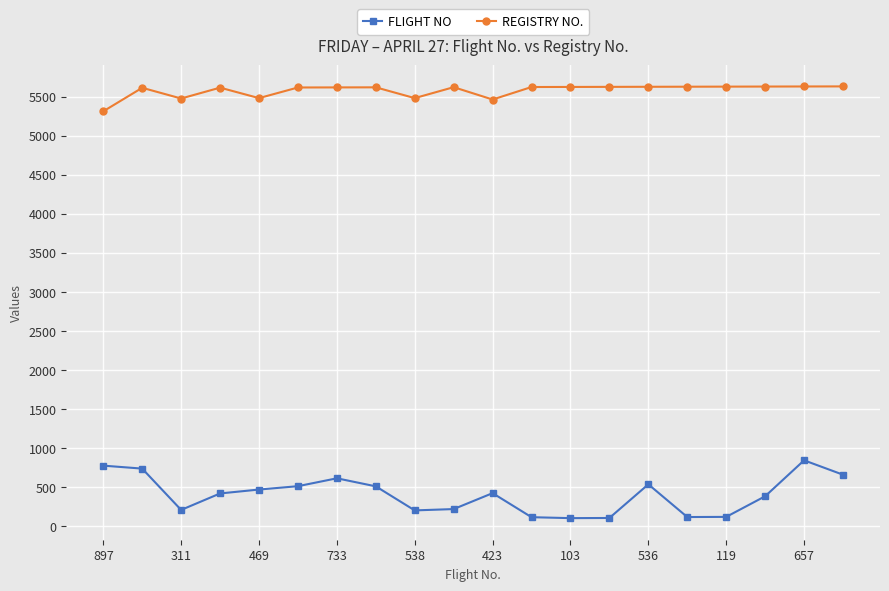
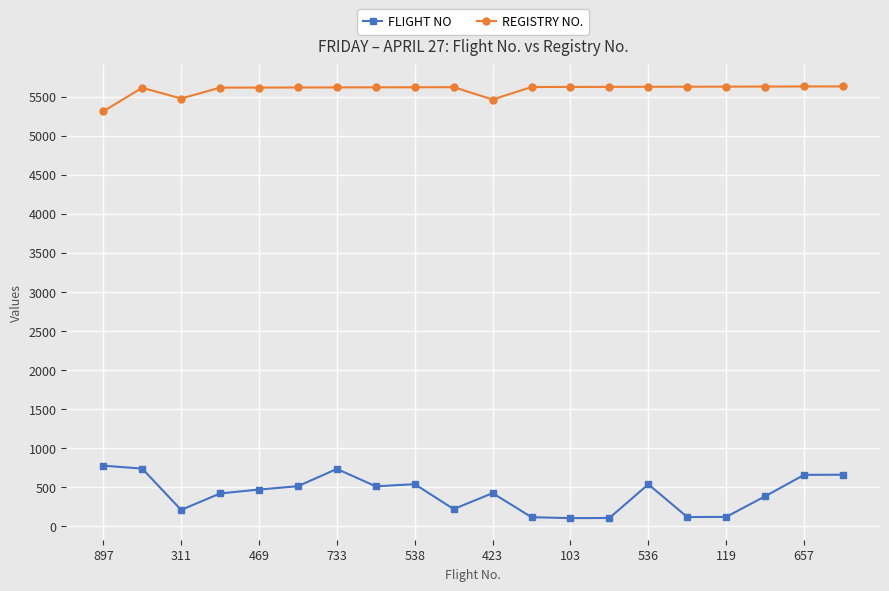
REGISTRY NO., 469: 5500 -> 5600
FLIGHT NO, 733: 600 -> 700
FLIGHT NO, 538: 200 -> 500
REGISTRY NO., 538: 5500 -> 5600
FLIGHT NO, 657: 800 -> 700
